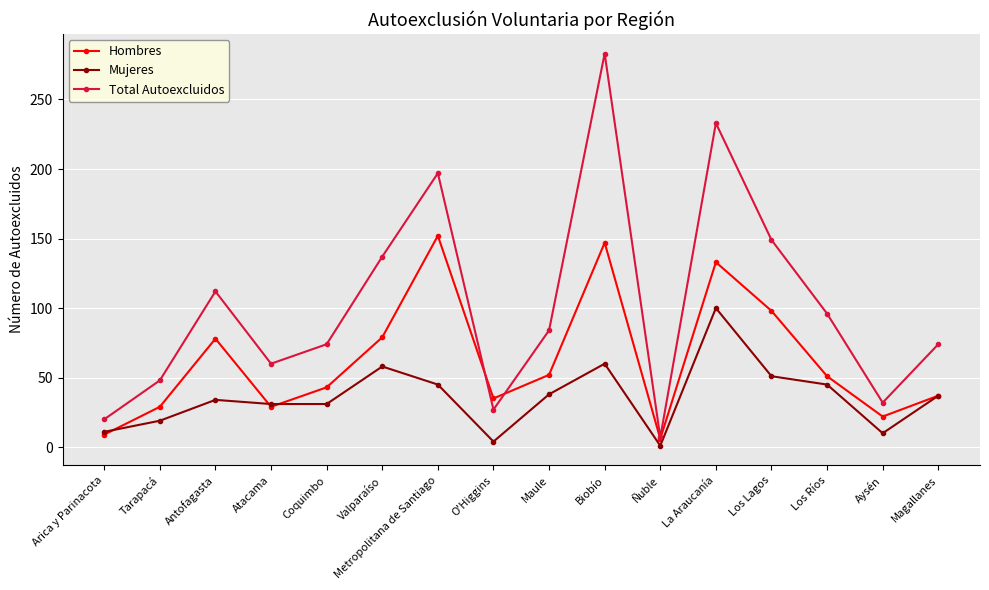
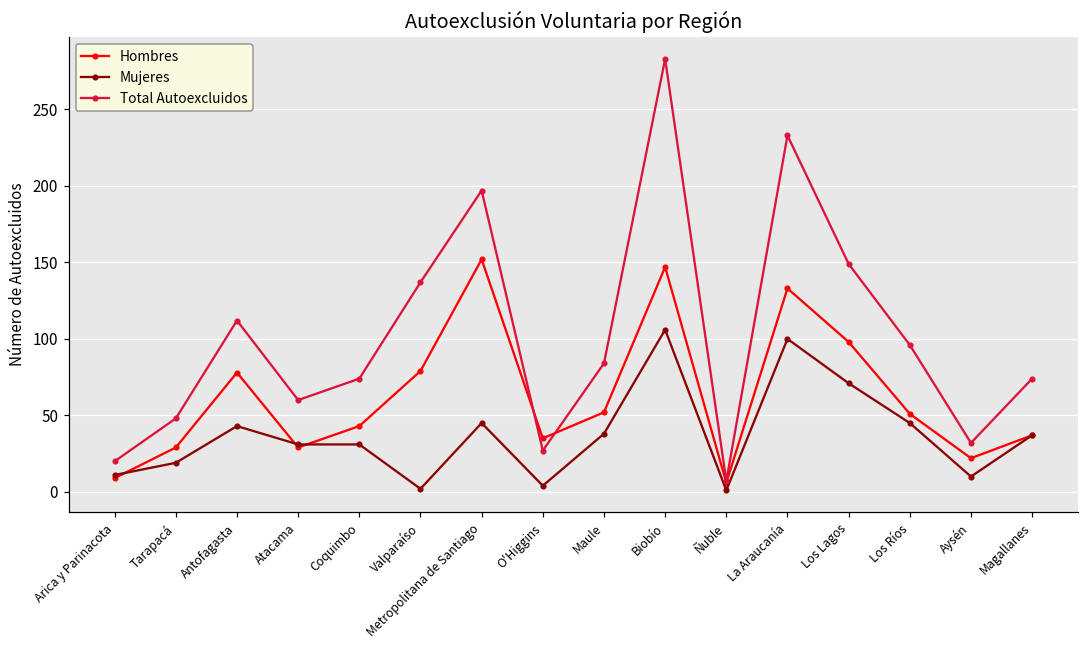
Mujeres, Antofagasta: 34 -> 43
Mujeres, Valparaíso: 58 -> 2
Mujeres, Biobío: 60 -> 106
Mujeres, Los Lagos: 51 -> 71
